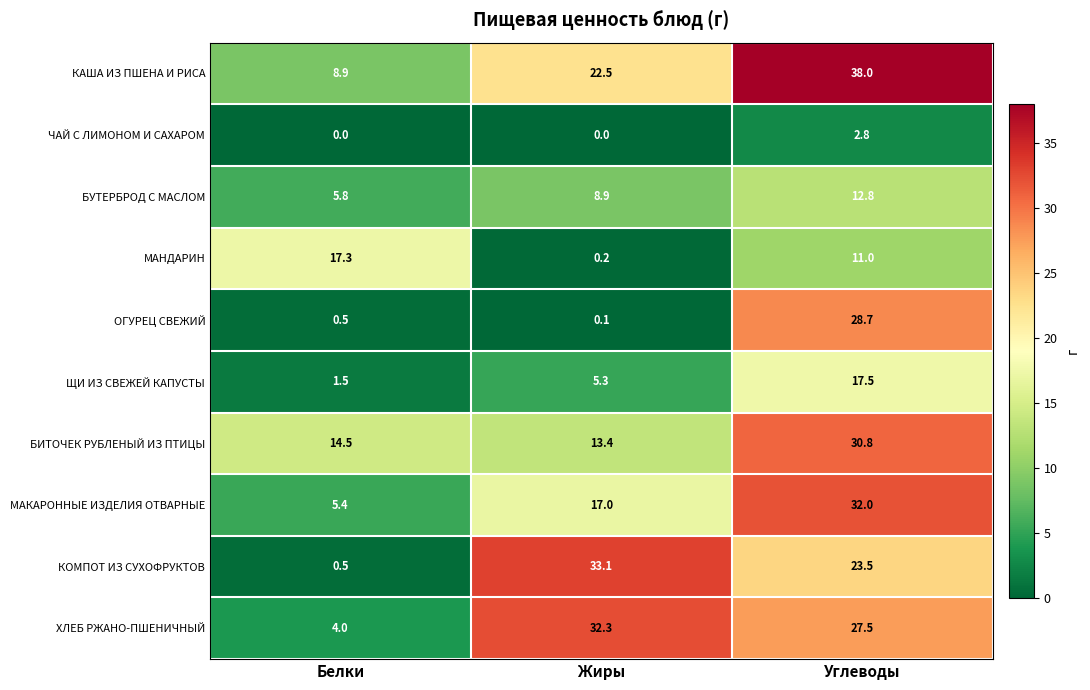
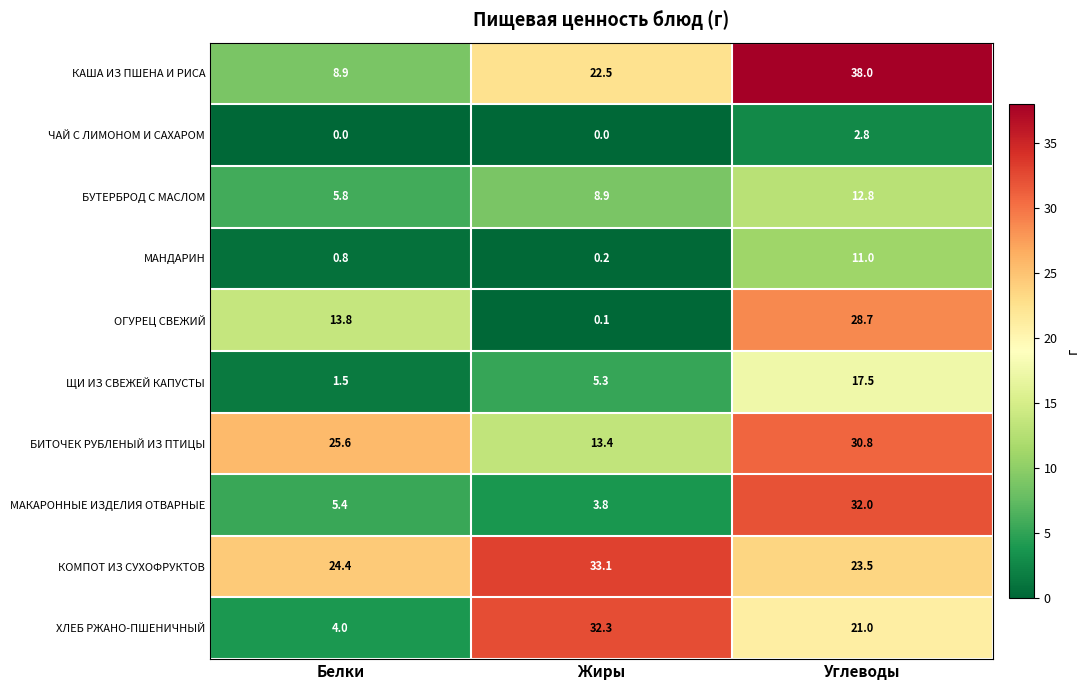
МАНДАРИН, Белки: 17.3 -> 0.8
ОГУРЕЦ СВЕЖИЙ, Белки: 0.5 -> 13.8
БИТОЧЕК РУБЛЕНЫЙ ИЗ ПТИЦЫ, Белки: 14.5 -> 25.6
МАКАРОННЫЕ ИЗДЕЛИЯ ОТВАРНЫЕ, Жиры: 17.0 -> 3.8
КОМПОТ ИЗ СУХОФРУКТОВ, Белки: 0.5 -> 24.4
ХЛЕБ РЖАНО-ПШЕНИЧНЫЙ, Углеводы: 27.5 -> 21.0
